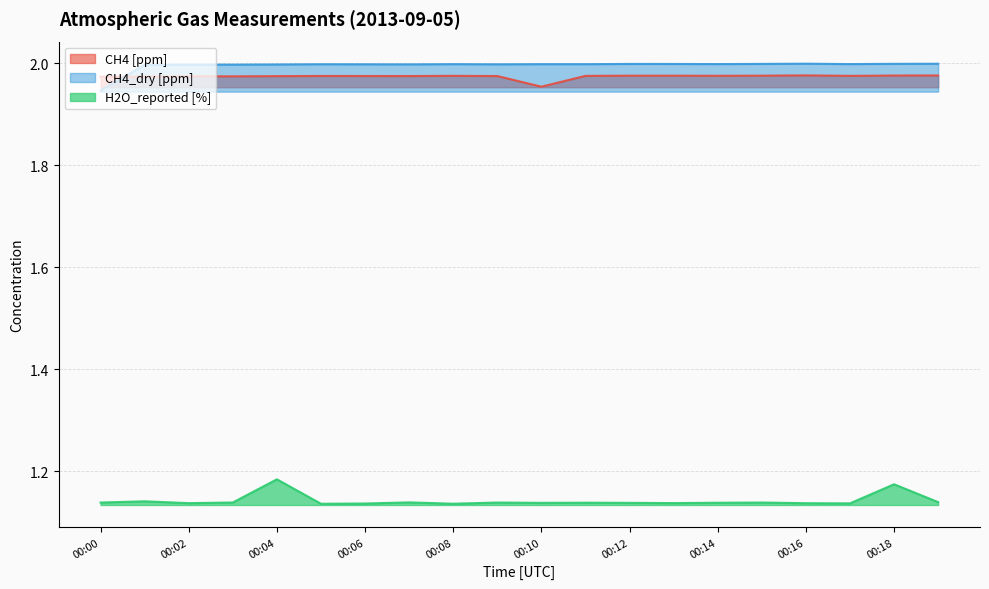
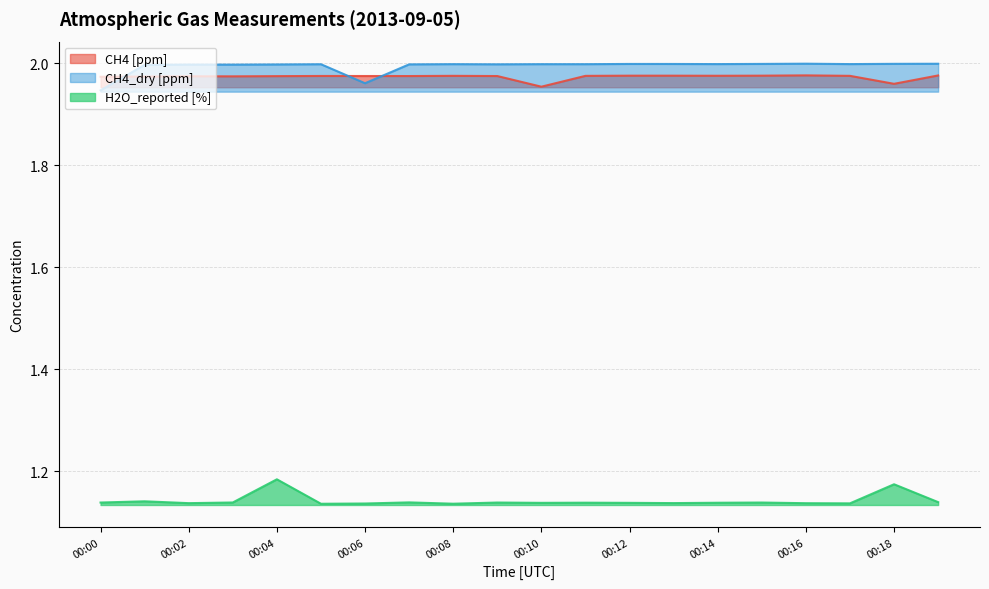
CH4_dry [ppm], 00:06: 2.00 -> 1.96
CH4 [ppm], 00:18: 1.98 -> 1.96
